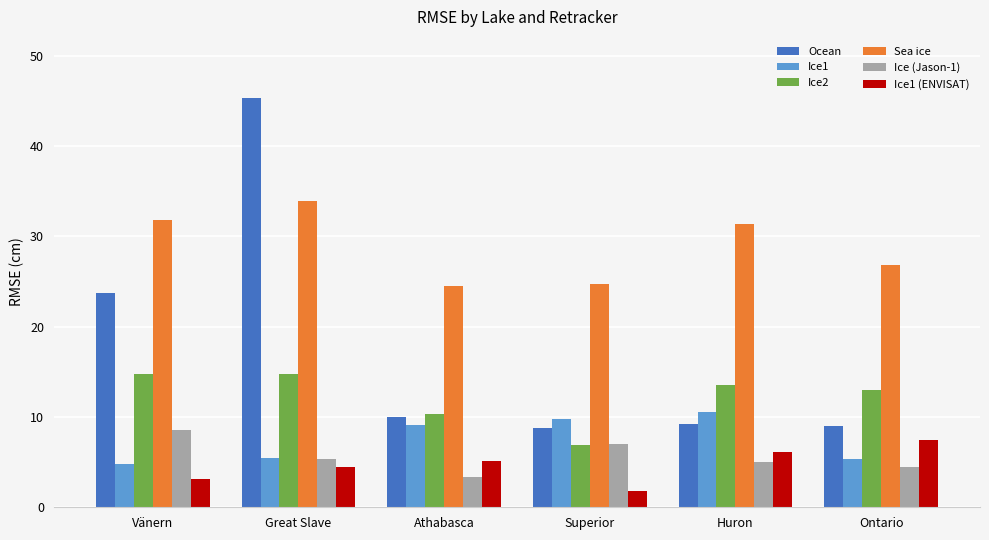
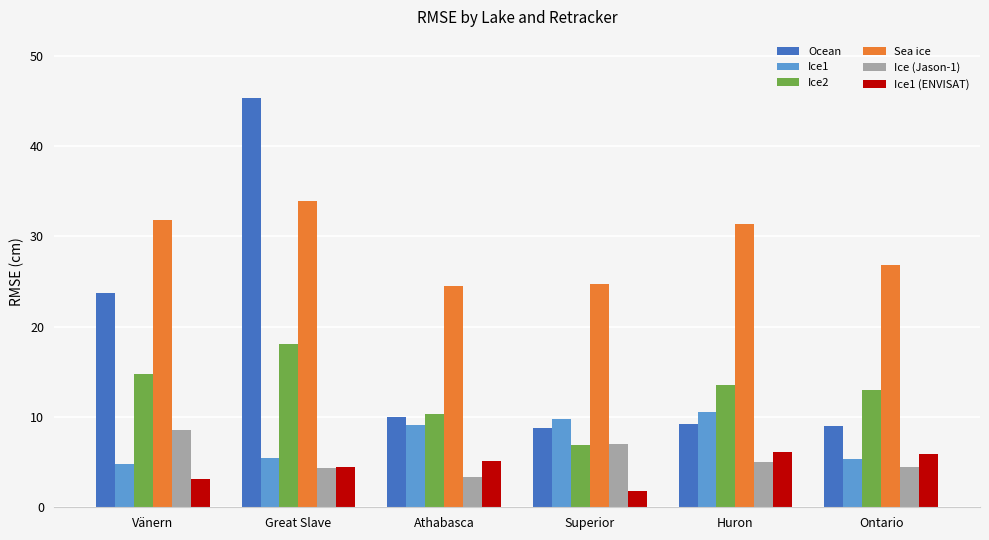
Ice2, Great Slave: 15 -> 18
Ice (Jason-1), Great Slave: 5 -> 4
Ice1 (ENVISAT), Ontario: 7 -> 6
